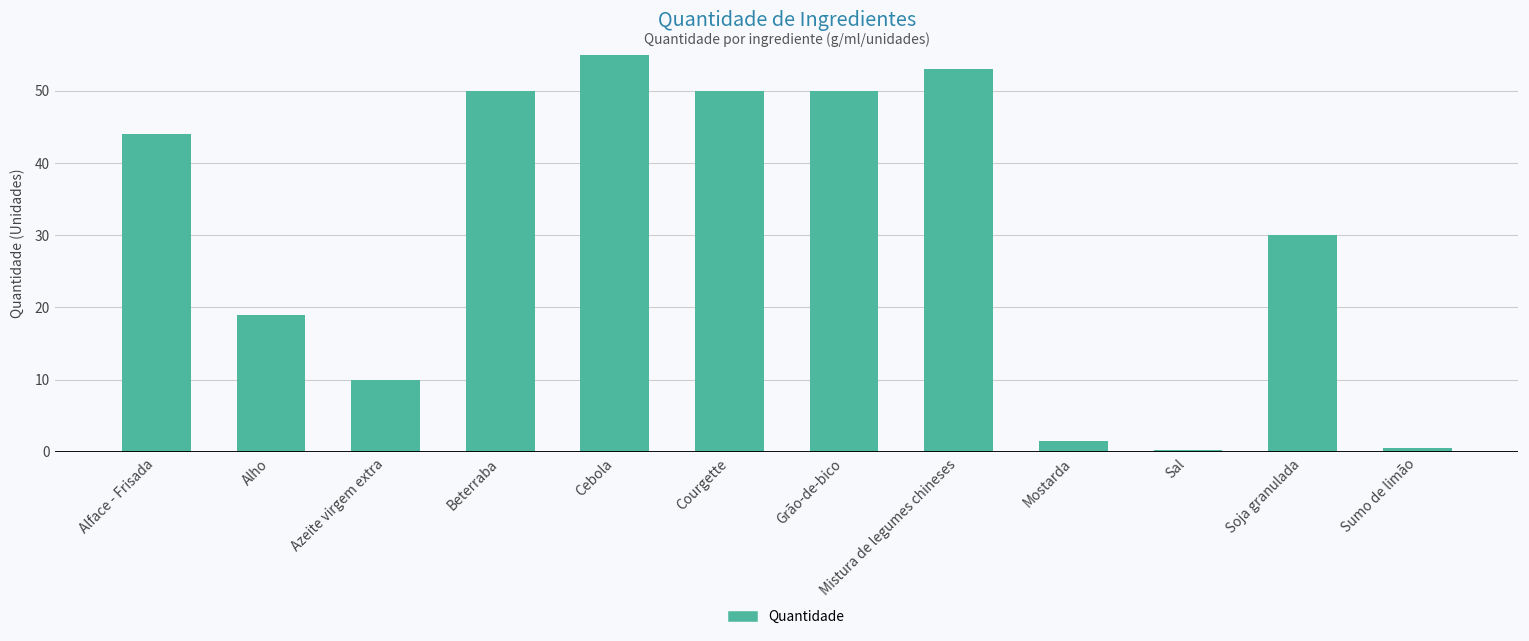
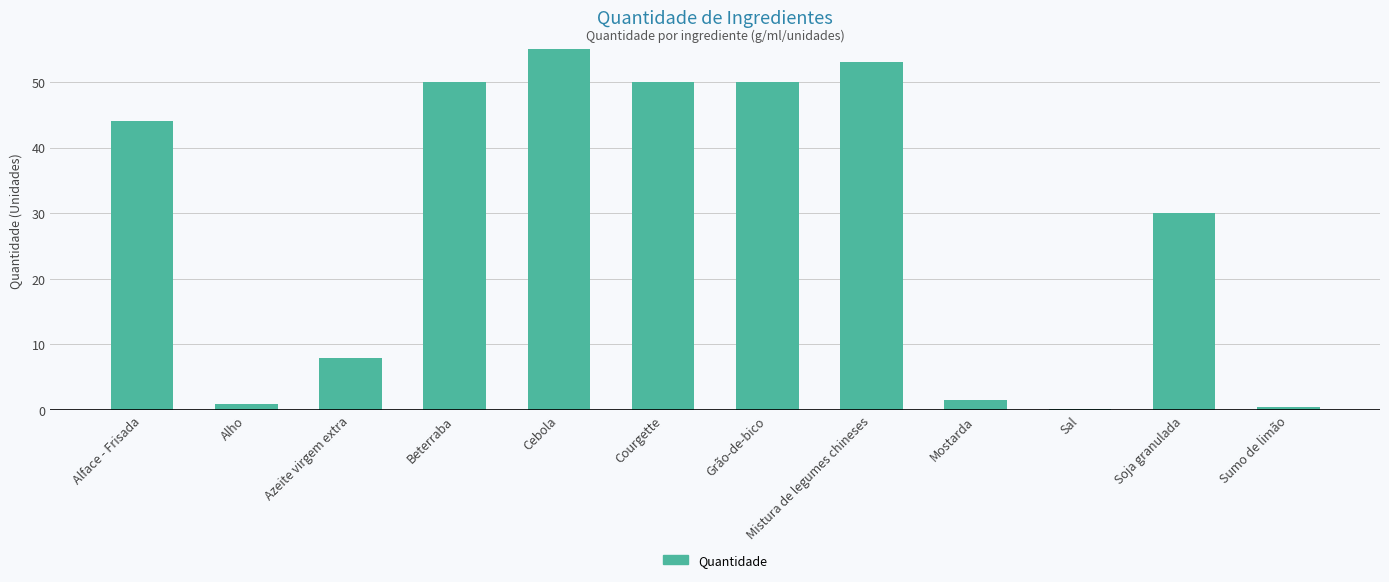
Alho: 19 -> 1
Azeite virgem extra: 10 -> 8
